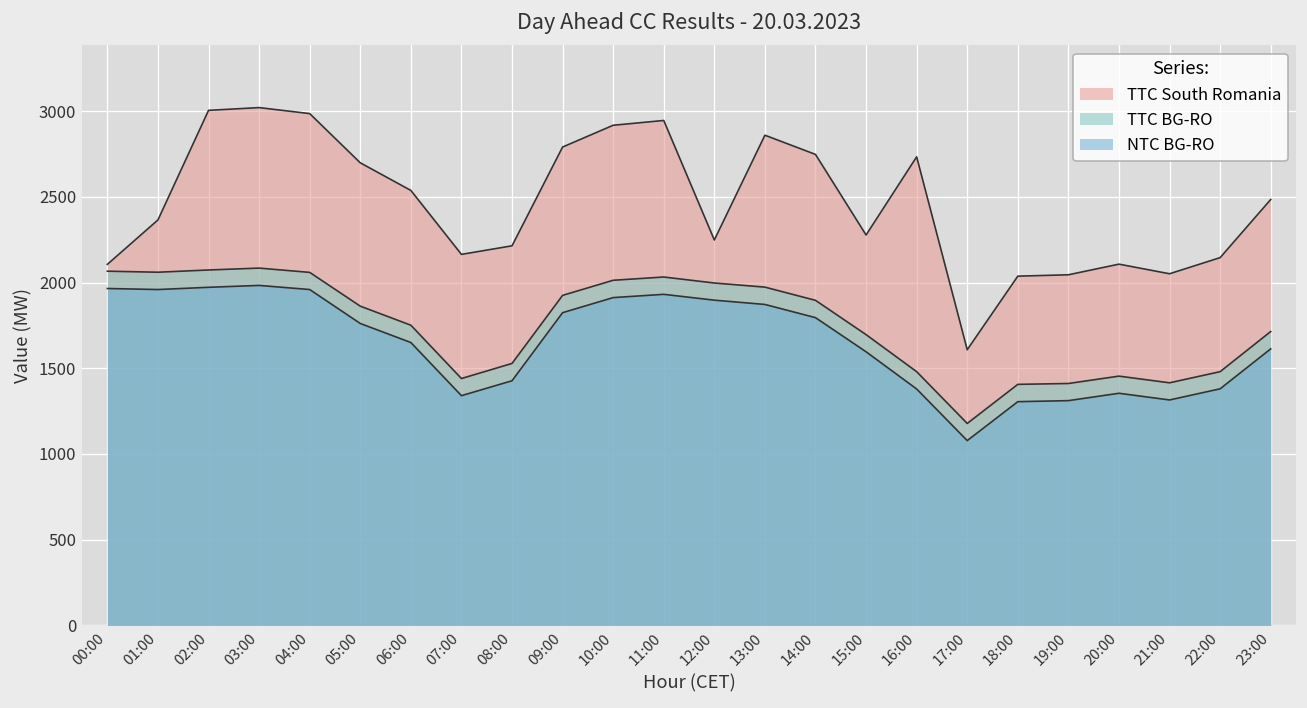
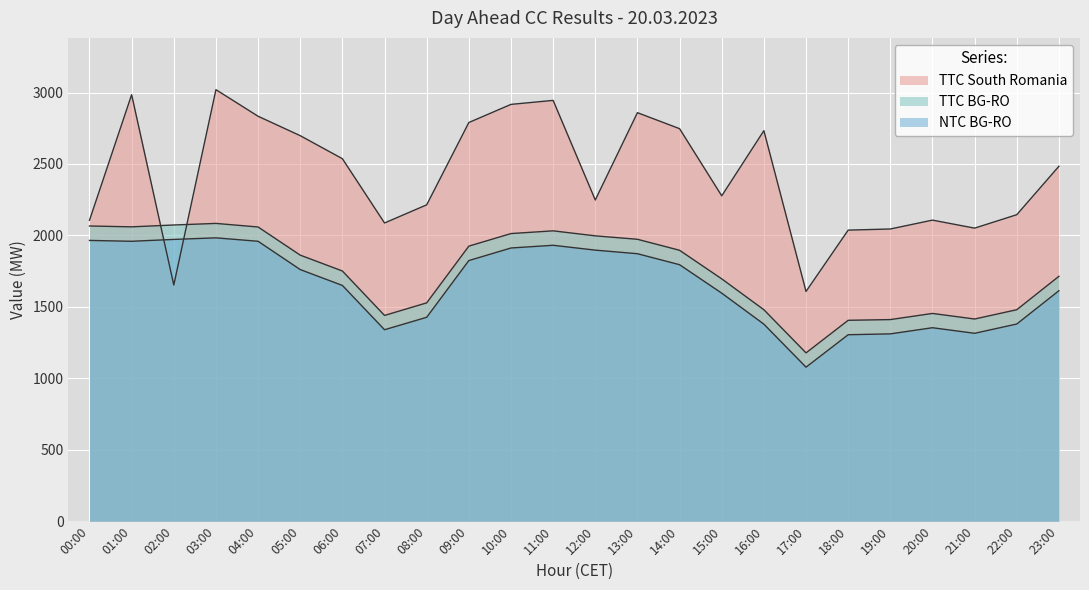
TTC South Romania, 01:00: 2370 -> 2990
TTC South Romania, 02:00: 3000 -> 1650
TTC South Romania, 04:00: 2990 -> 2830
TTC South Romania, 07:00: 2160 -> 2090
